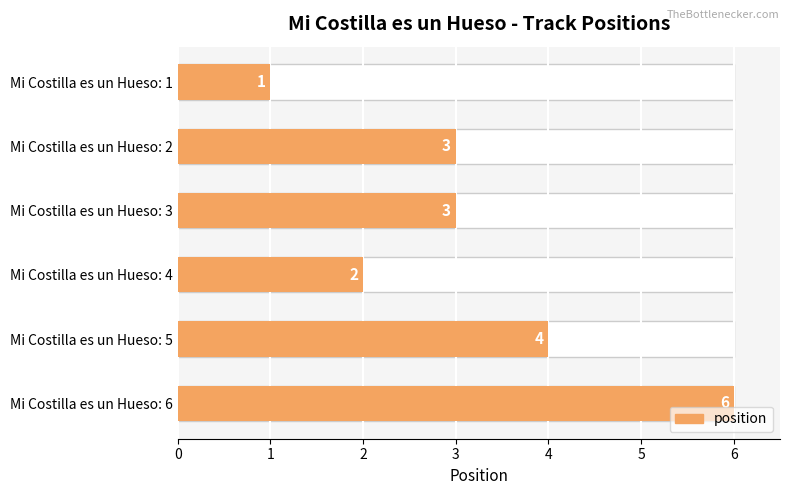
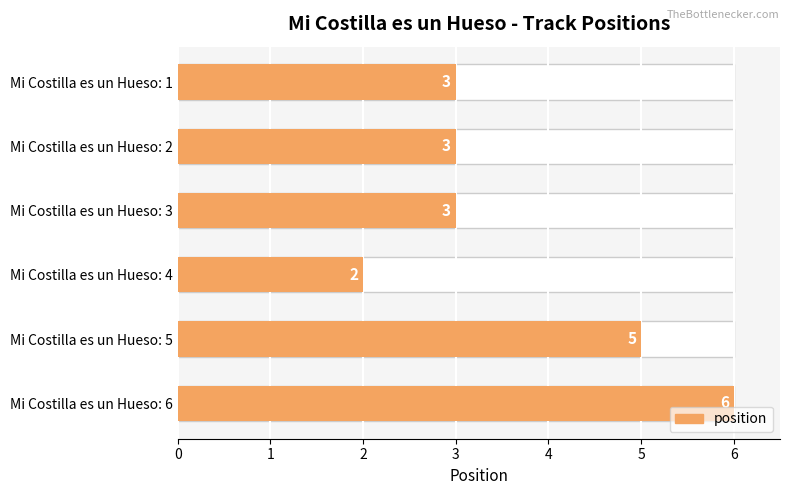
position, Mi Costilla es un Hueso: 1: 1 -> 3
position, Mi Costilla es un Hueso: 5: 4 -> 5
